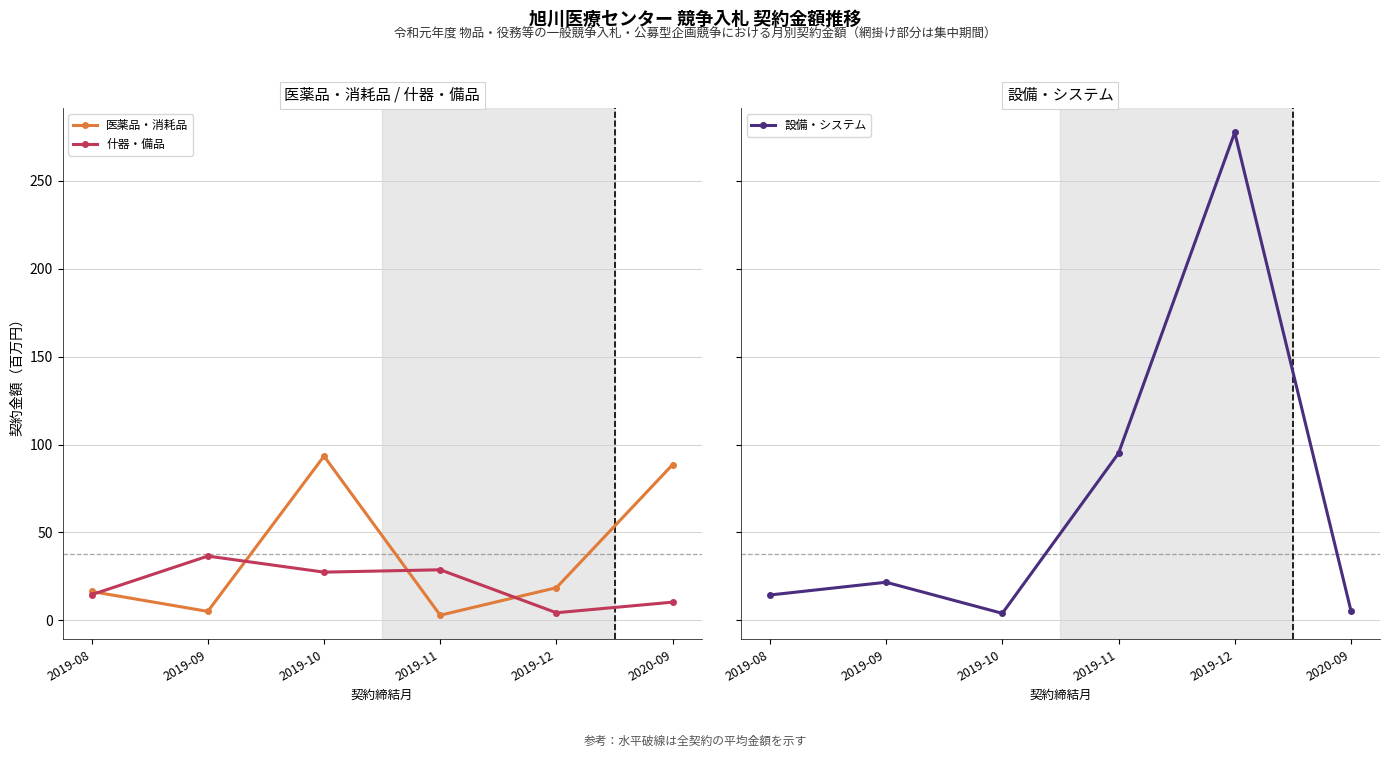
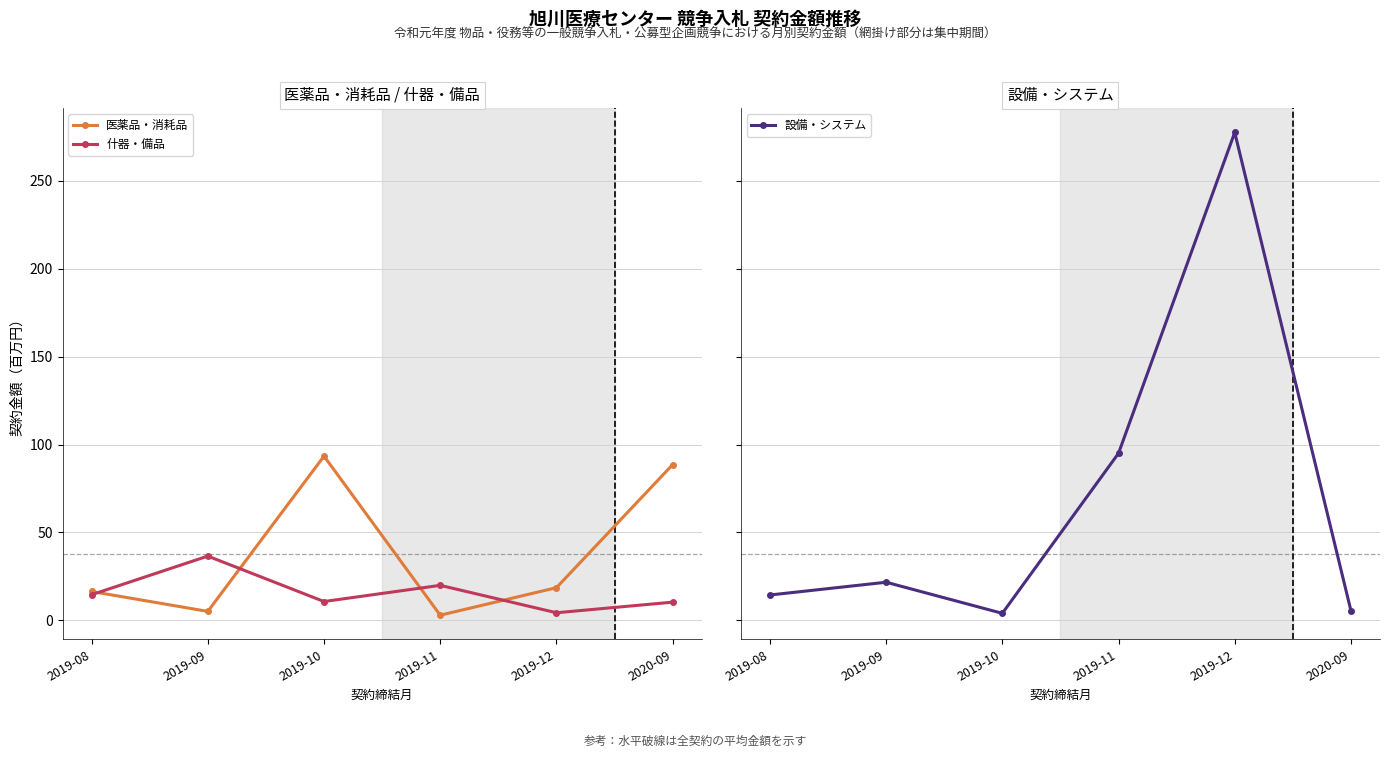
医薬品・消耗品 / 什器・備品, 什器・備品, 2019-10: 27 -> 11
医薬品・消耗品 / 什器・備品, 什器・備品, 2019-11: 29 -> 20
